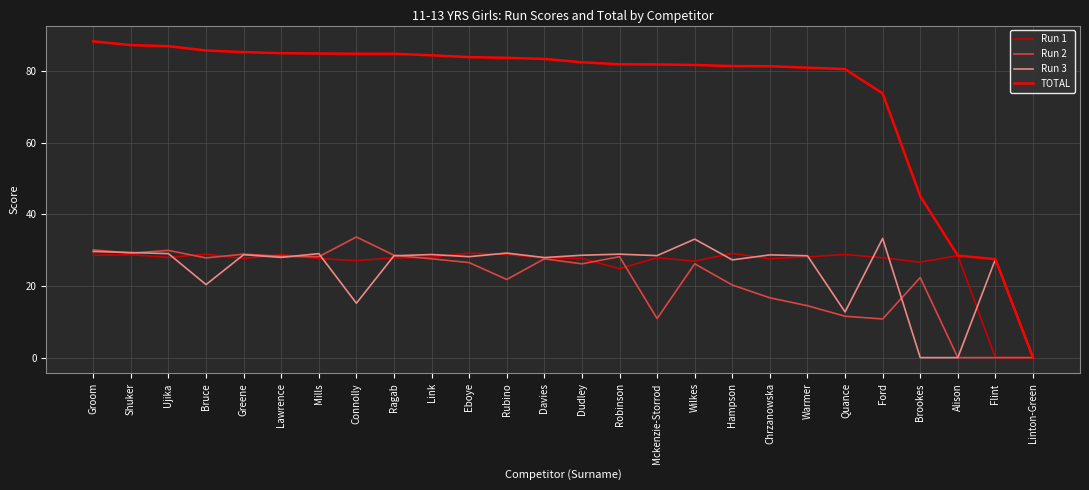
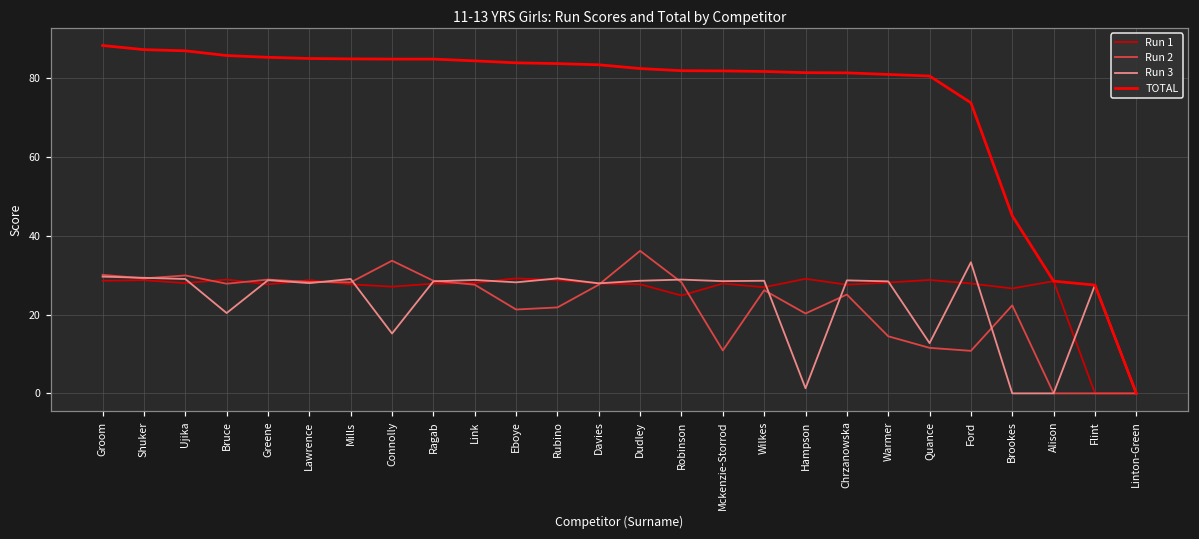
Run 2, Eboye: 27 -> 21
Run 2, Dudley: 26 -> 36
Run 3, Wilkes: 33 -> 29
Run 3, Hampson: 27 -> 1
Run 2, Chrzanowska: 17 -> 25
